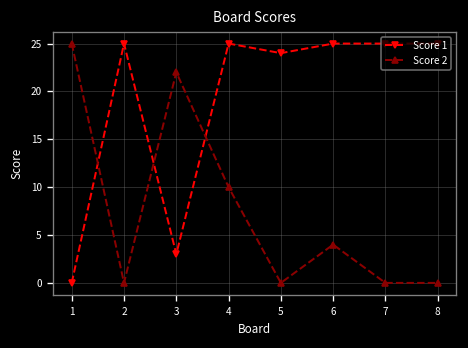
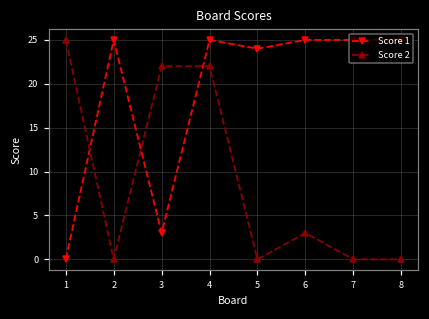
Score 2, 4: 10 -> 22
Score 2, 6: 4 -> 3
